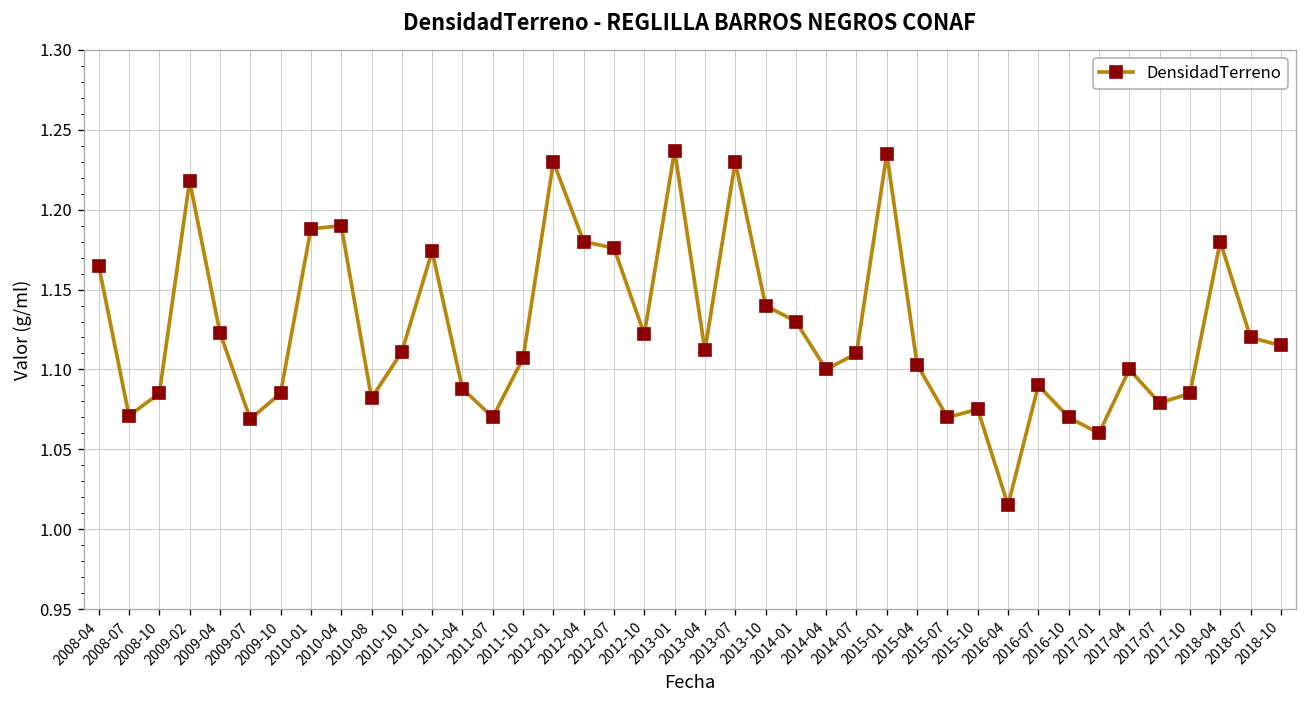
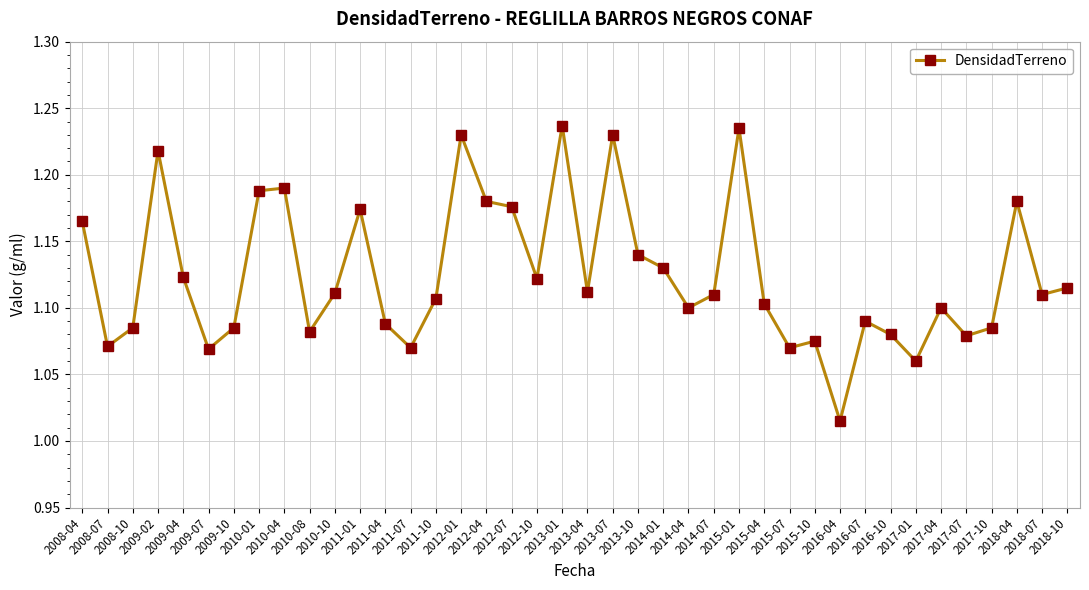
2016-10: 1.07 -> 1.08
2018-07: 1.12 -> 1.11
